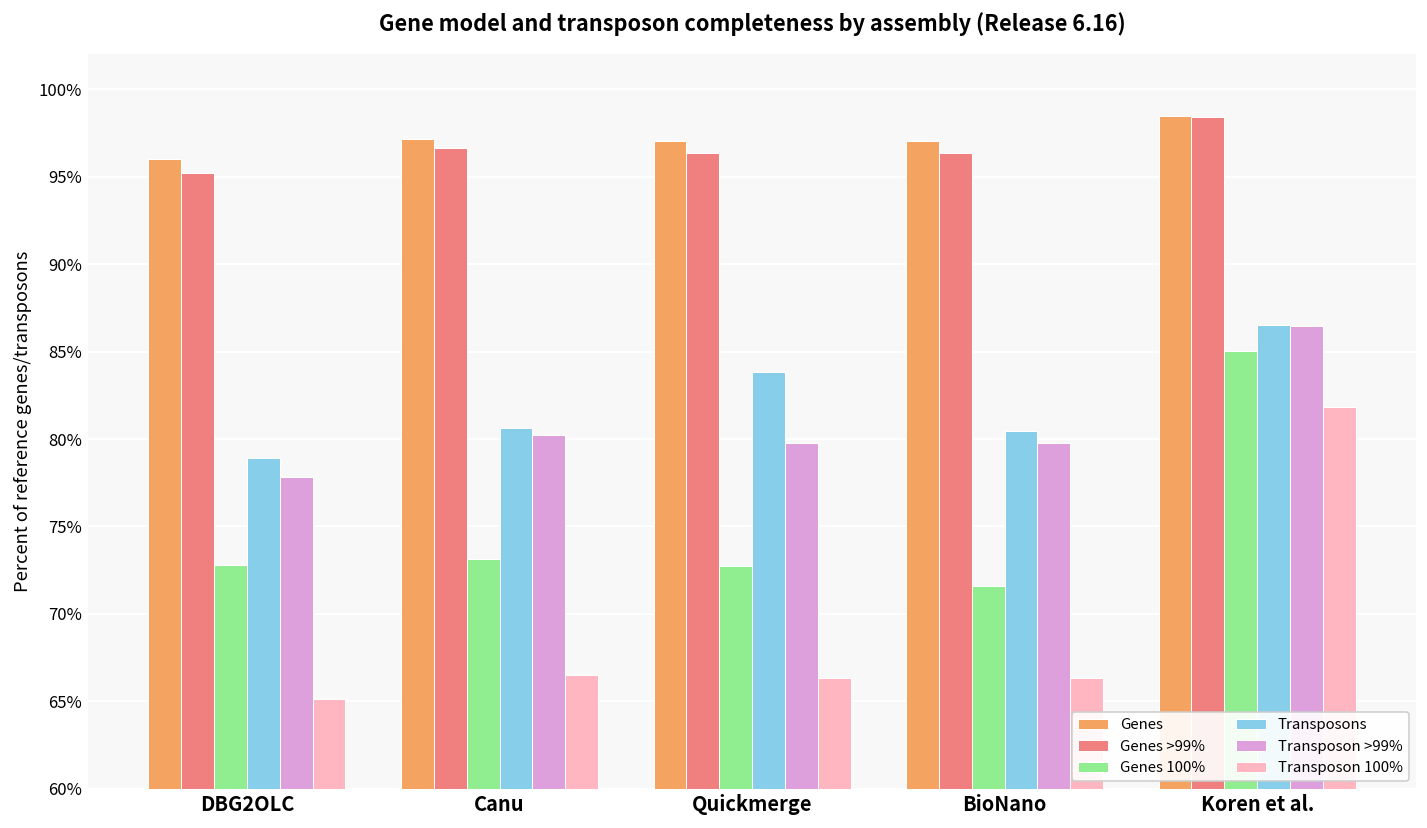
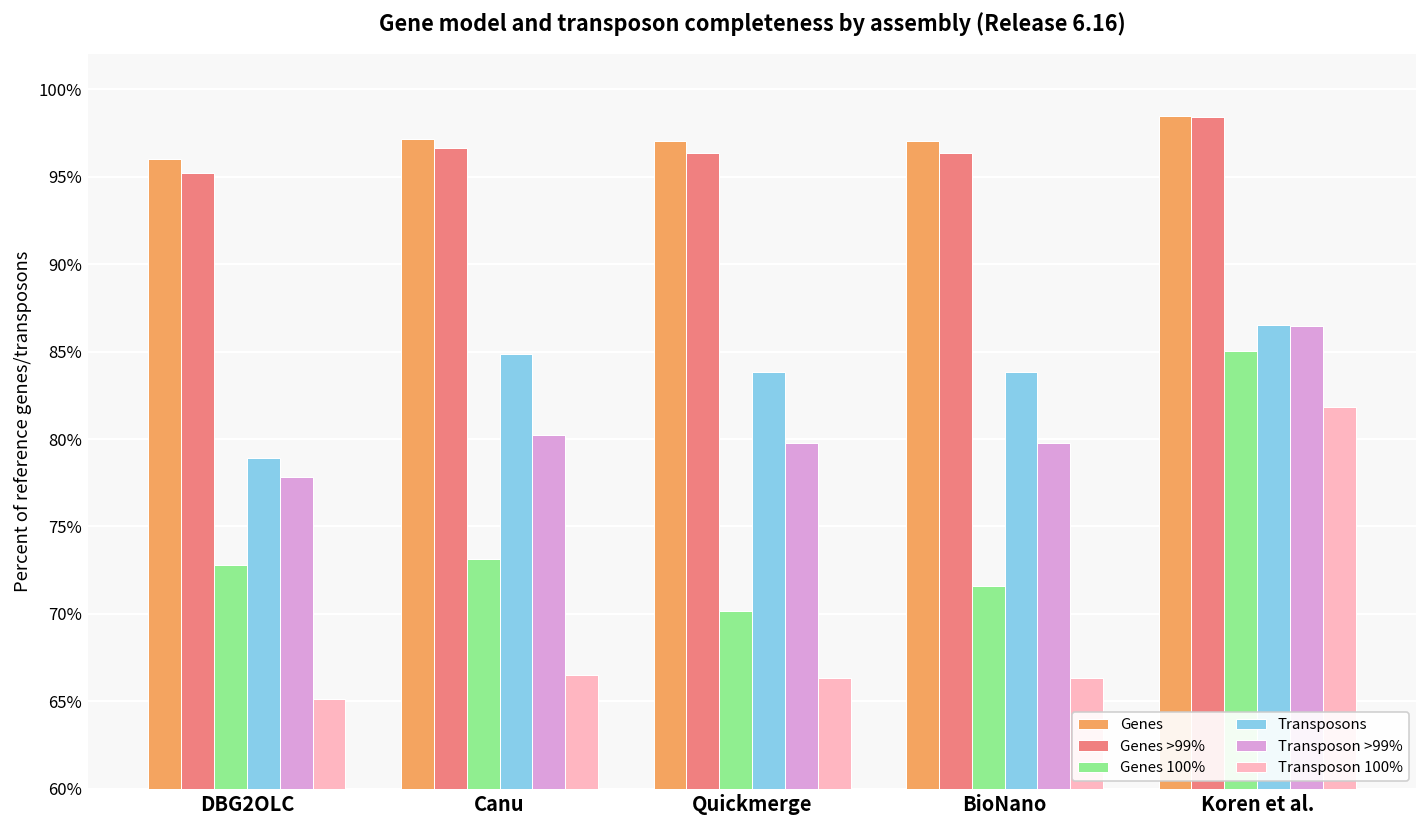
Transposons, Canu: 80.6% -> 84.8%
Genes 100%, Quickmerge: 72.7% -> 70.2%
Transposons, BioNano: 80.5% -> 83.8%
